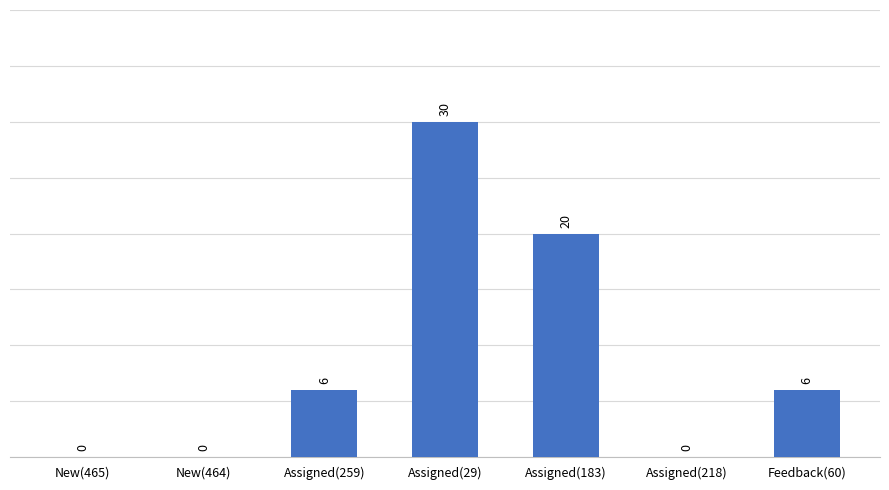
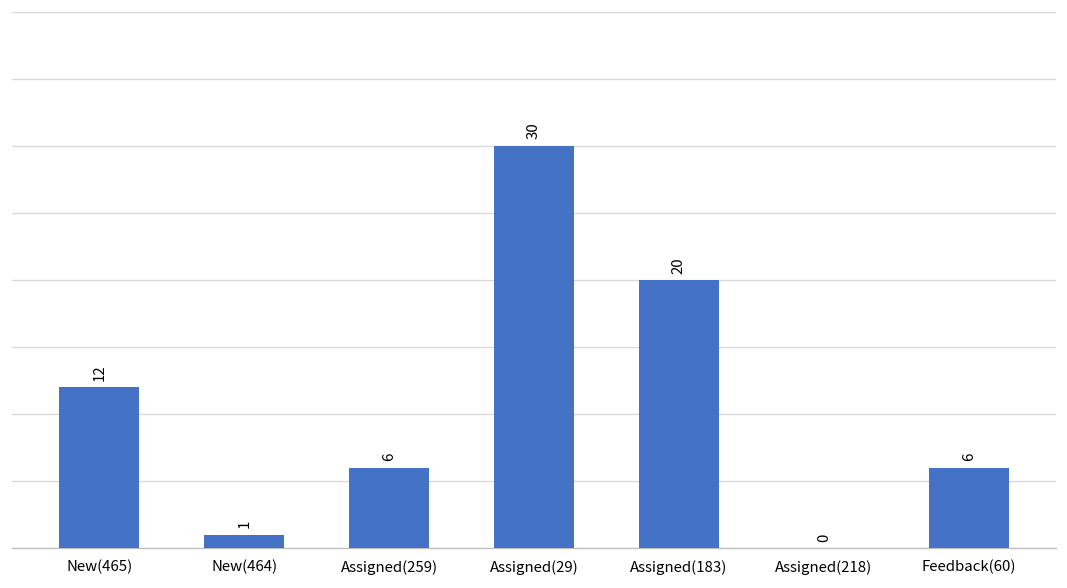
New(465): 0 -> 12
New(464): 0 -> 1
